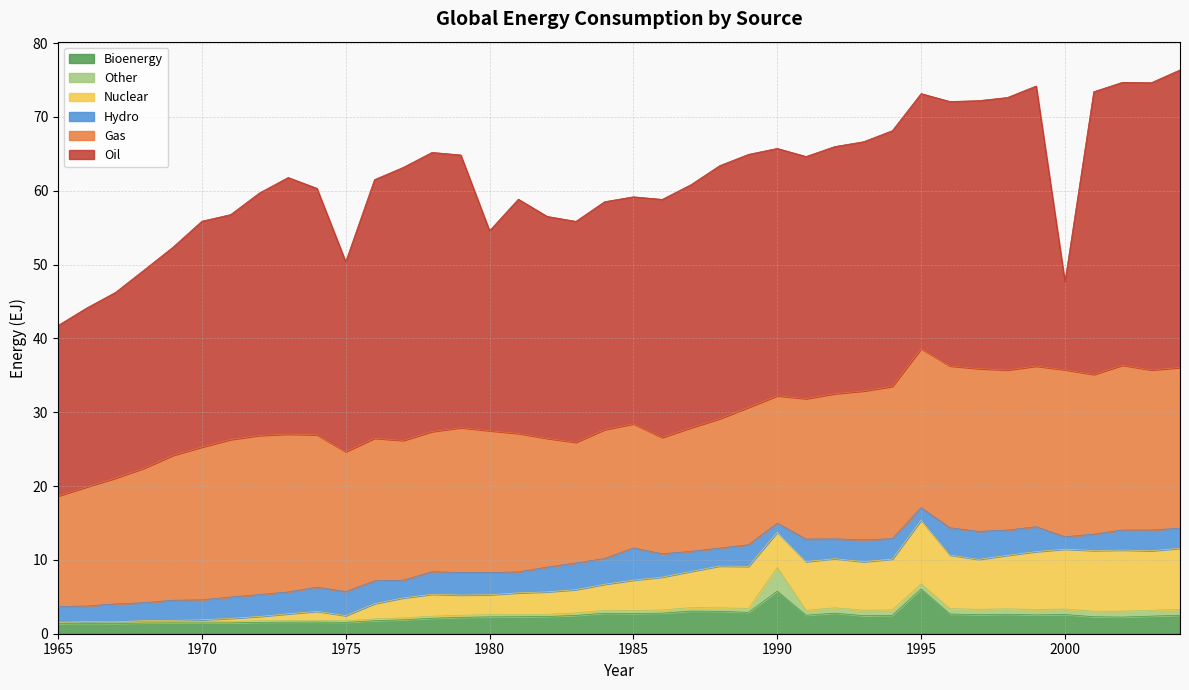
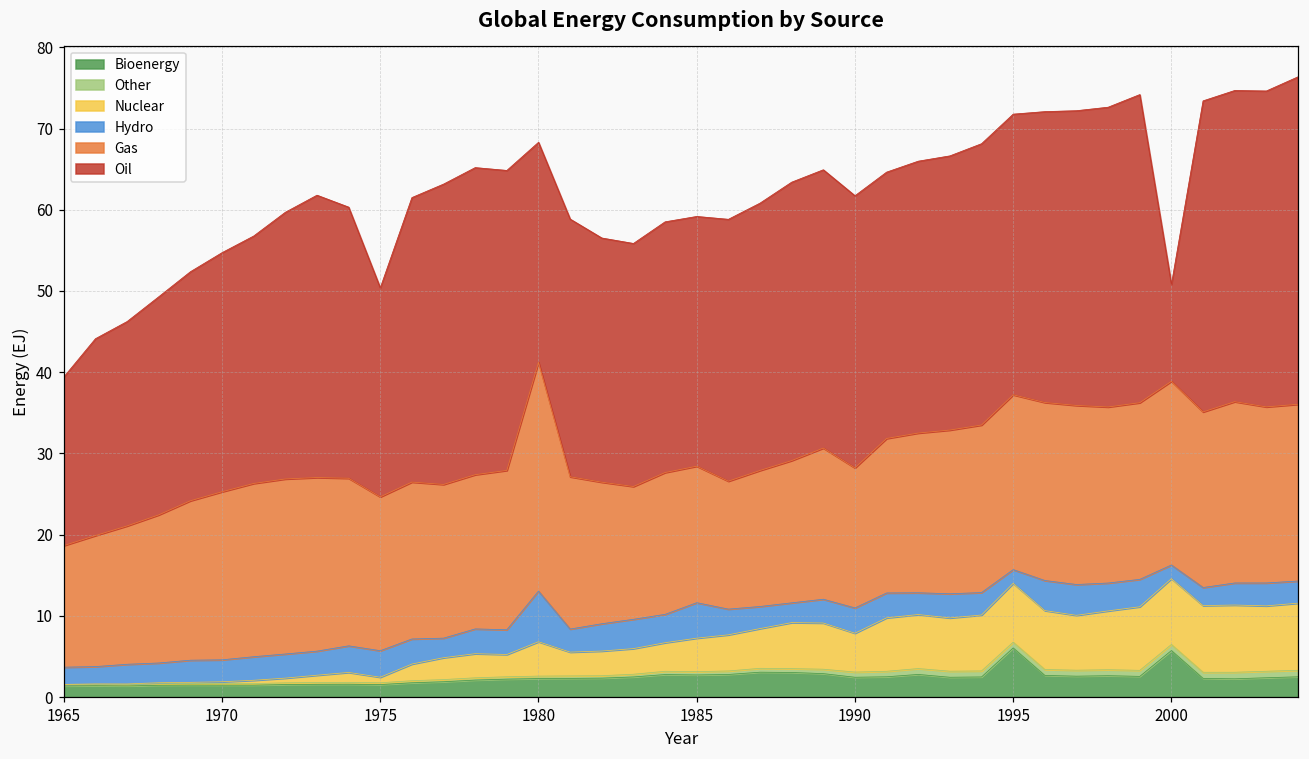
Oil, 1965: 23 -> 21
Oil, 1970: 31 -> 29
Nuclear, 1980: 3 -> 4
Hydro, 1980: 3 -> 6
Gas, 1980: 19 -> 28
Bioenergy, 1990: 6 -> 2
Other, 1990: 3 -> 1
Hydro, 1990: 1 -> 3
Nuclear, 1995: 9 -> 7
Bioenergy, 2000: 3 -> 6
